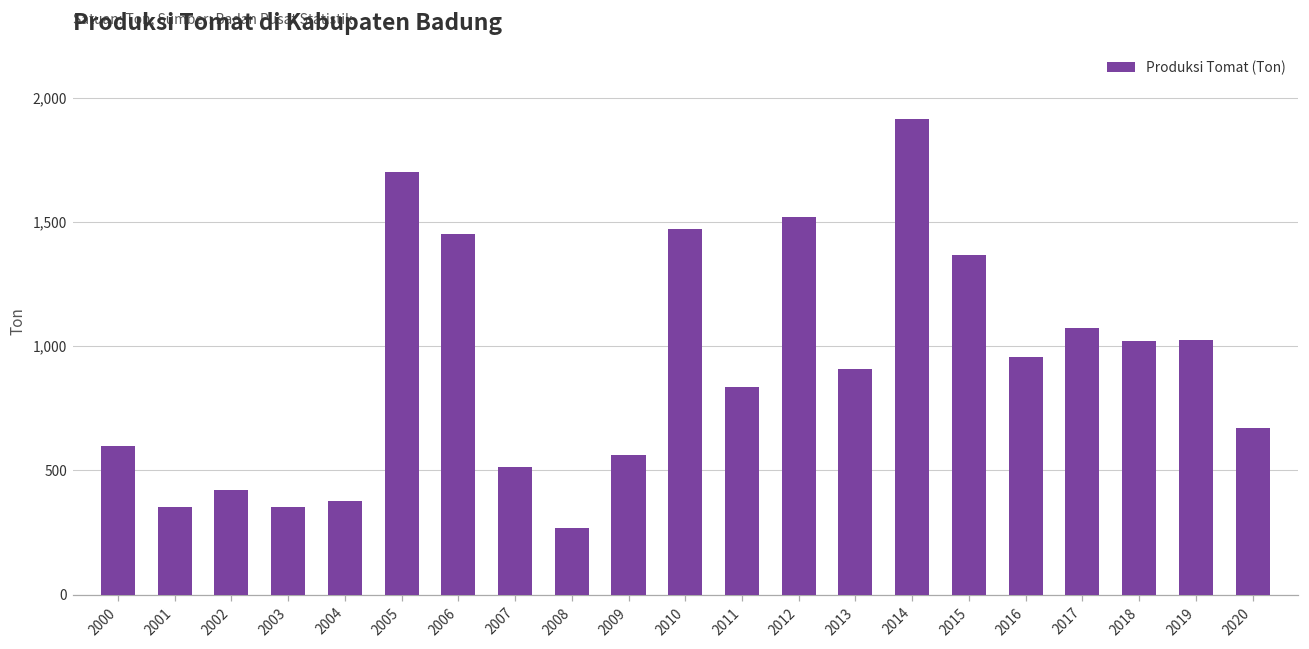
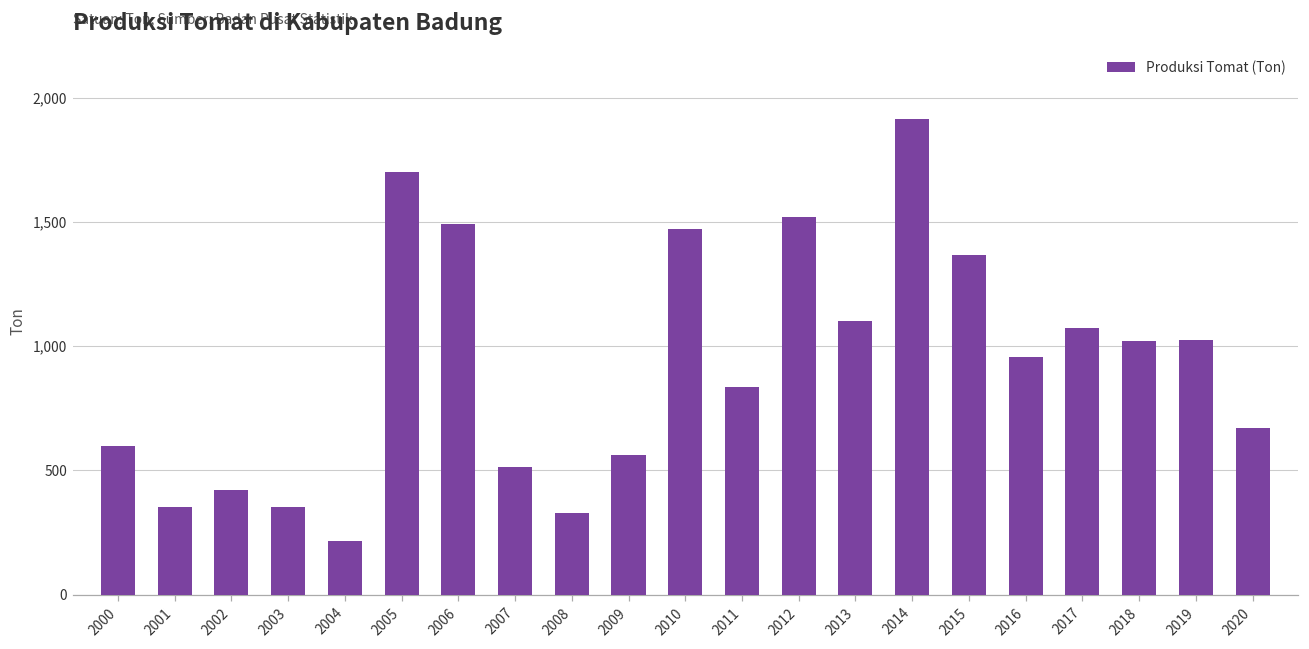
2004: 380 -> 210
2006: 1,450 -> 1,490
2008: 270 -> 330
2013: 910 -> 1,100
